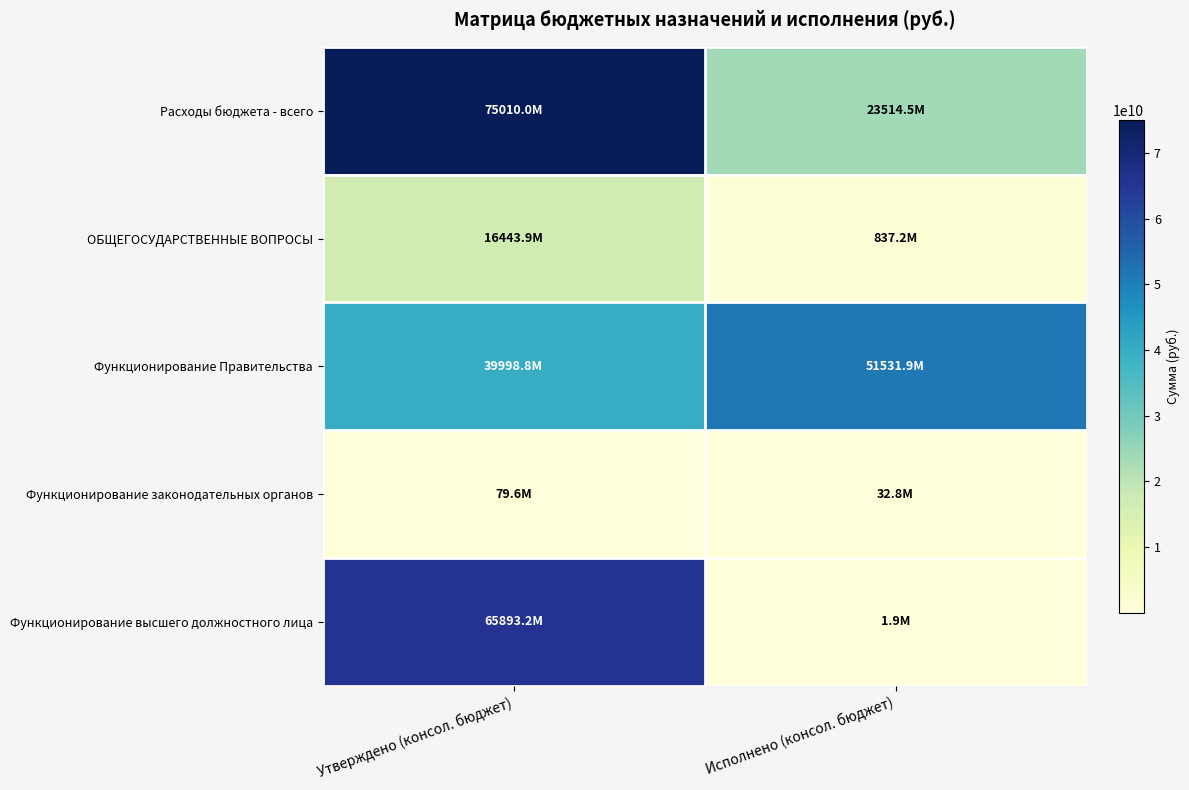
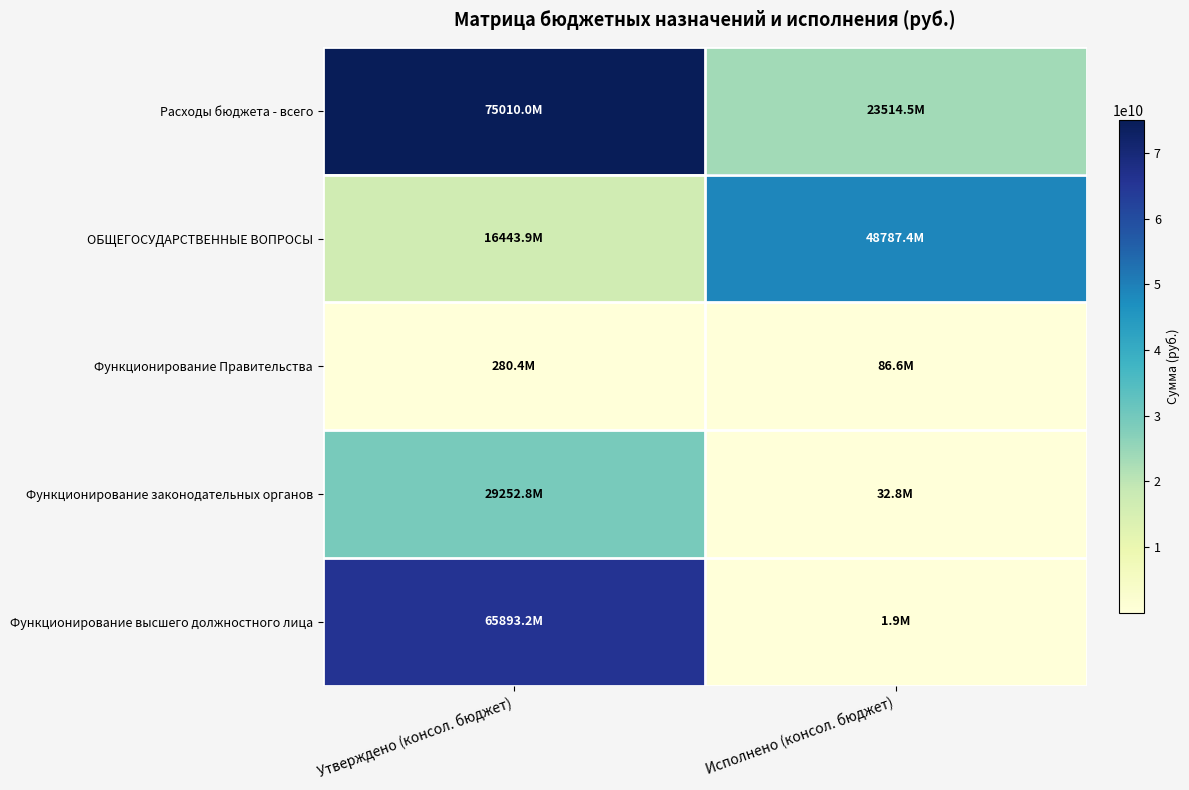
ОБЩЕГОСУДАРСТВЕННЫЕ ВОПРОСЫ, Исполнено (консол. бюджет): 837.2M -> 48787.4M
Функционирование Правительства, Утверждено (консол. бюджет): 39998.8M -> 280.4M
Функционирование Правительства, Исполнено (консол. бюджет): 51531.9M -> 86.6M
Функционирование законодательных органов, Утверждено (консол. бюджет): 79.6M -> 29252.8M
